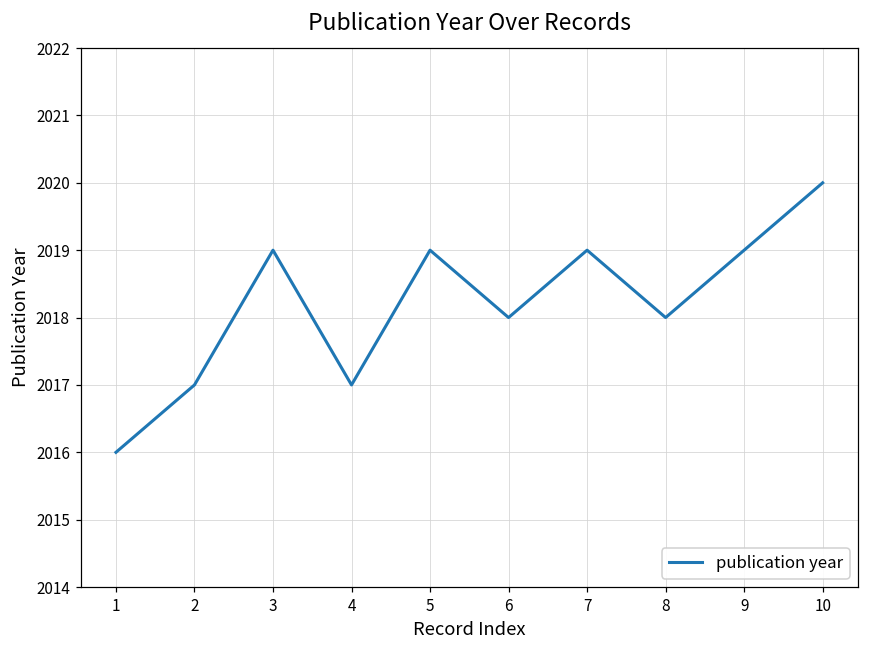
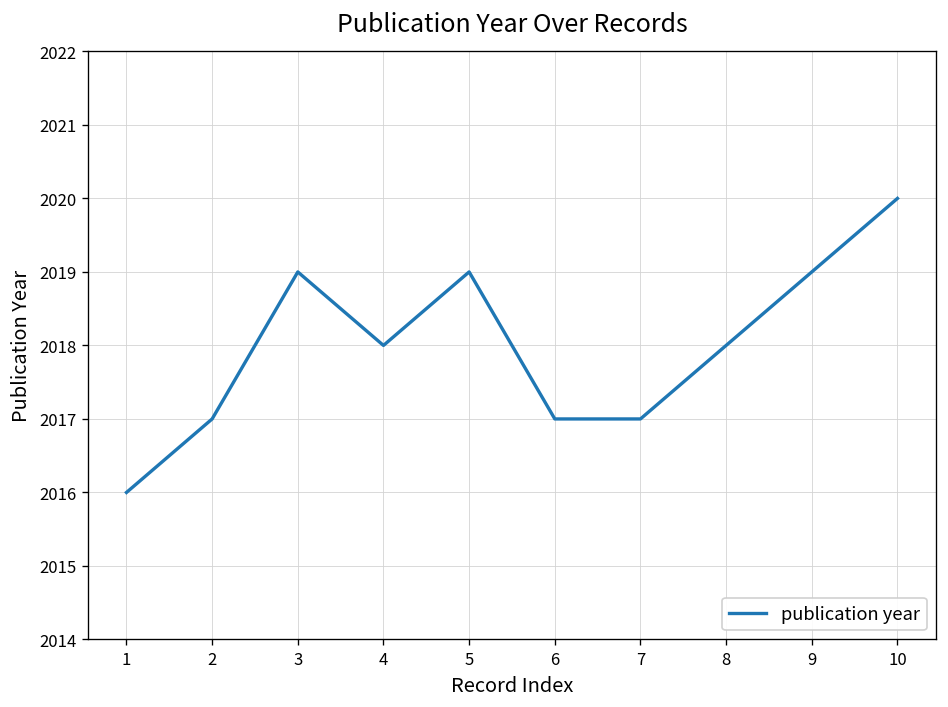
4: 2017 -> 2018
6: 2018 -> 2017
7: 2019 -> 2017
